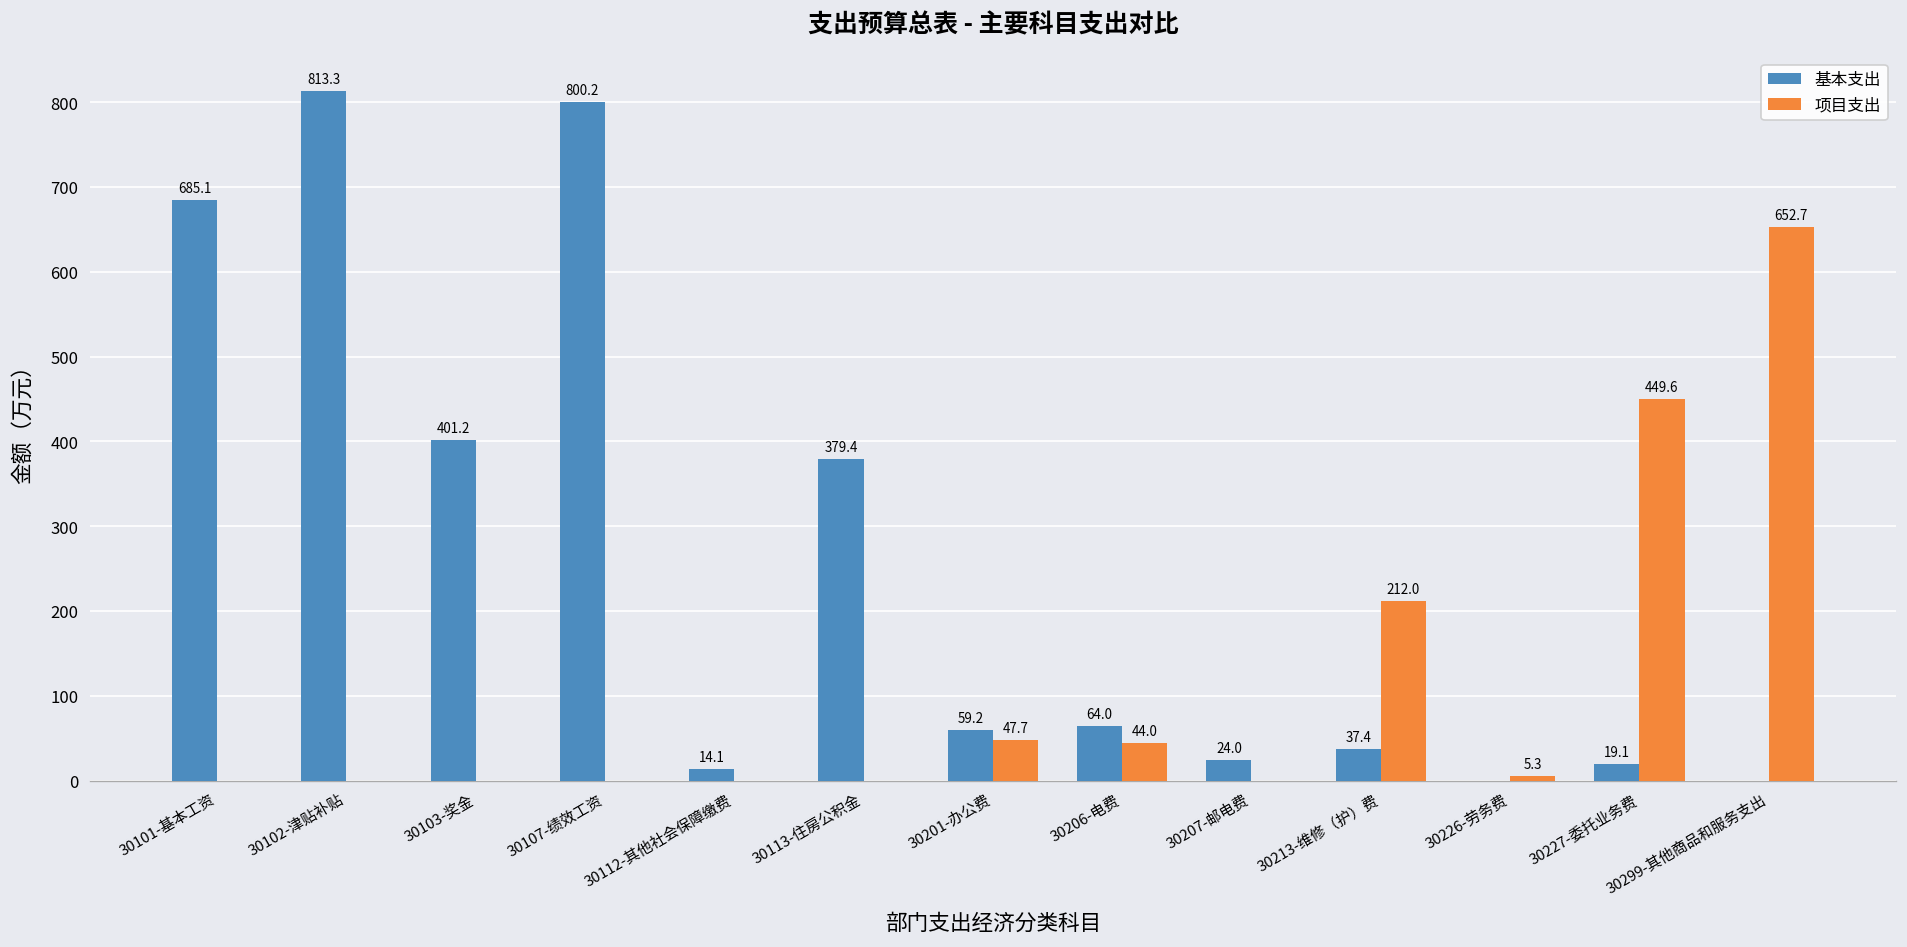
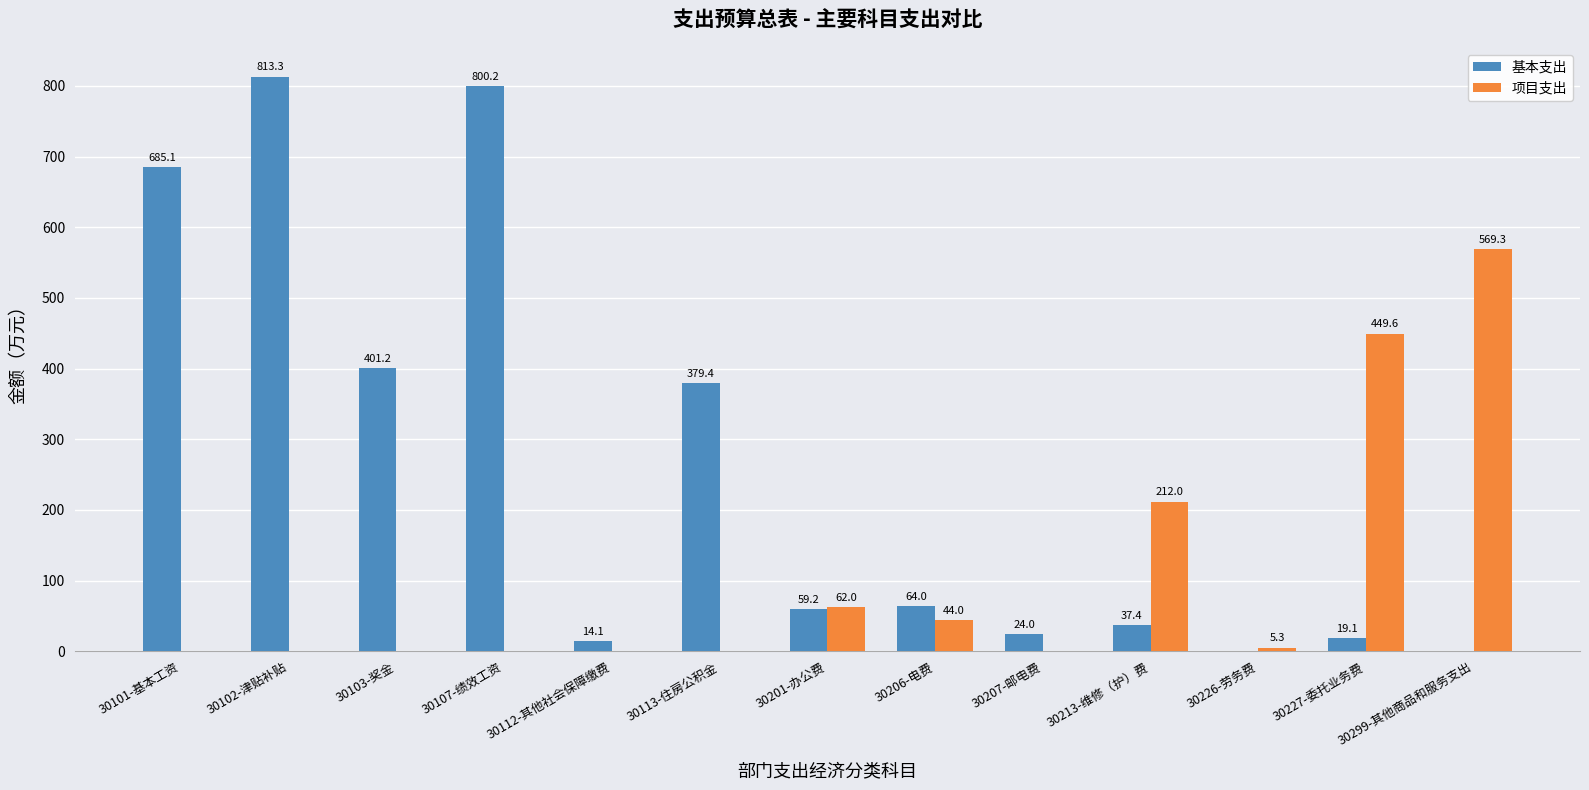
项目支出, 30201-办公费: 47.7 -> 62.0
项目支出, 30299-其他商品和服务支出: 652.7 -> 569.3
